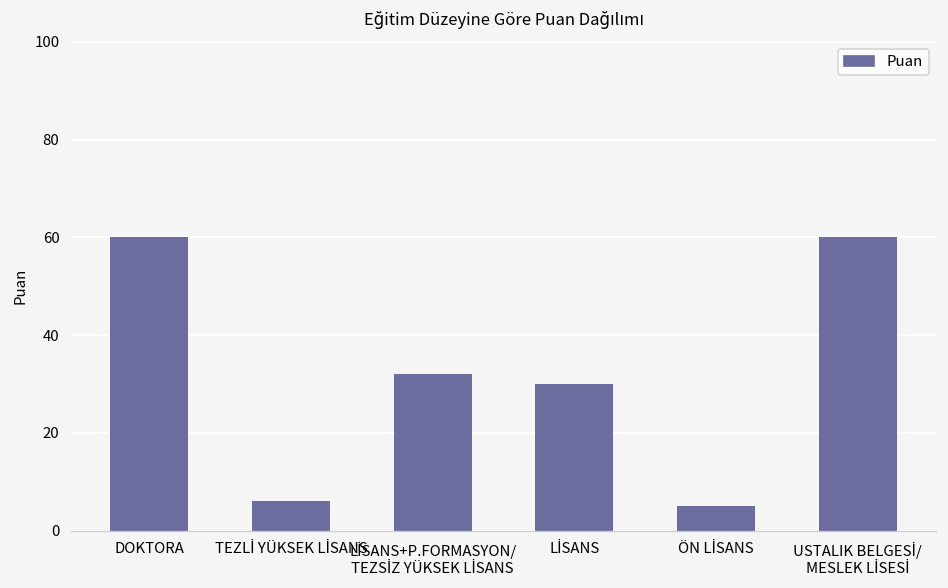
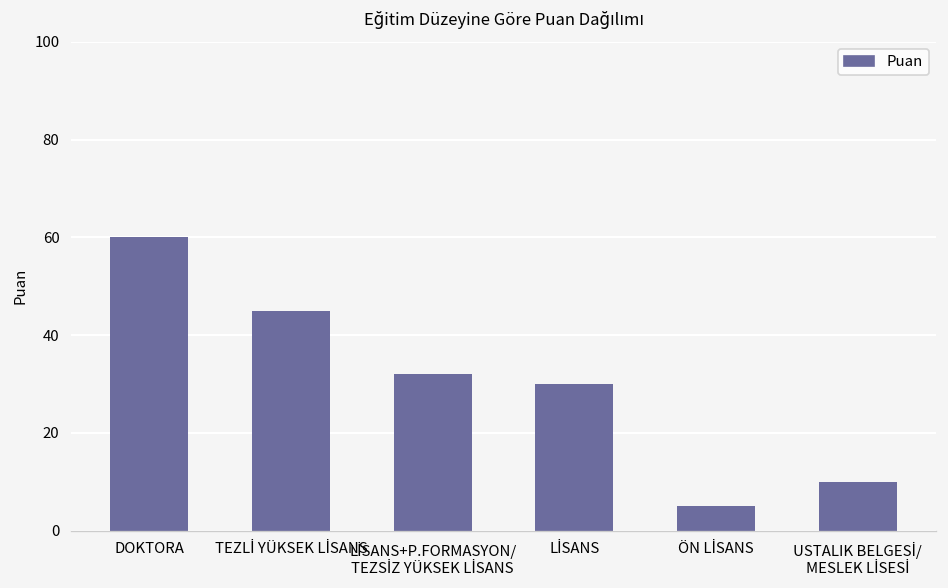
TEZLİ YÜKSEK LİSANS: 6 -> 45
USTALIK BELGESİ/ MESLEK LİSESİ: 60 -> 10
